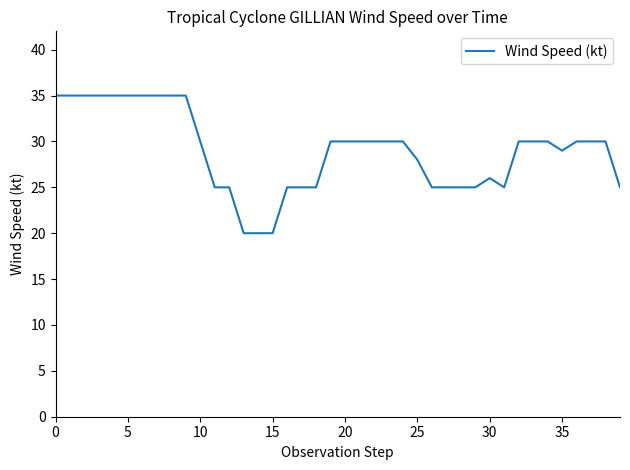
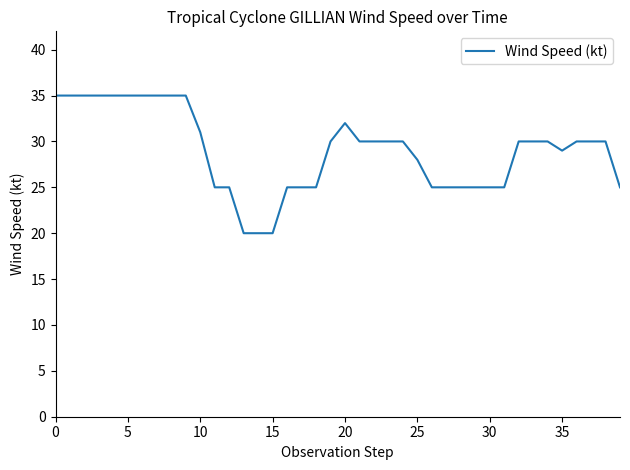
10: 30 -> 31
20: 30 -> 32
30: 26 -> 25
